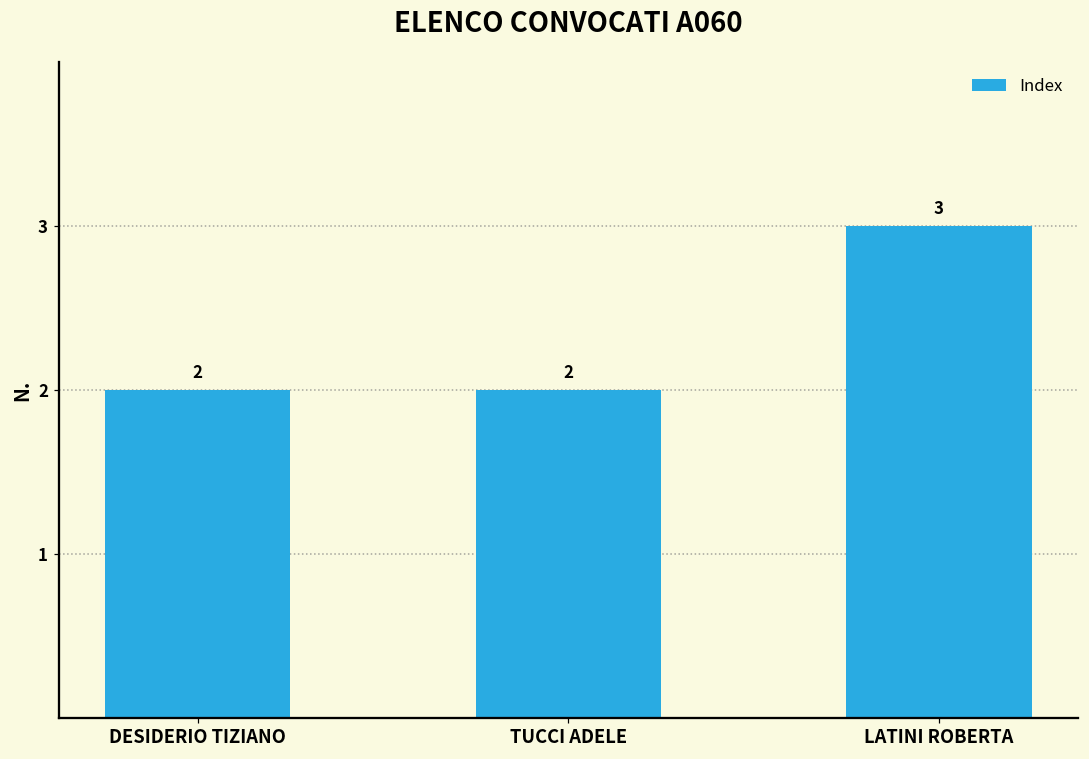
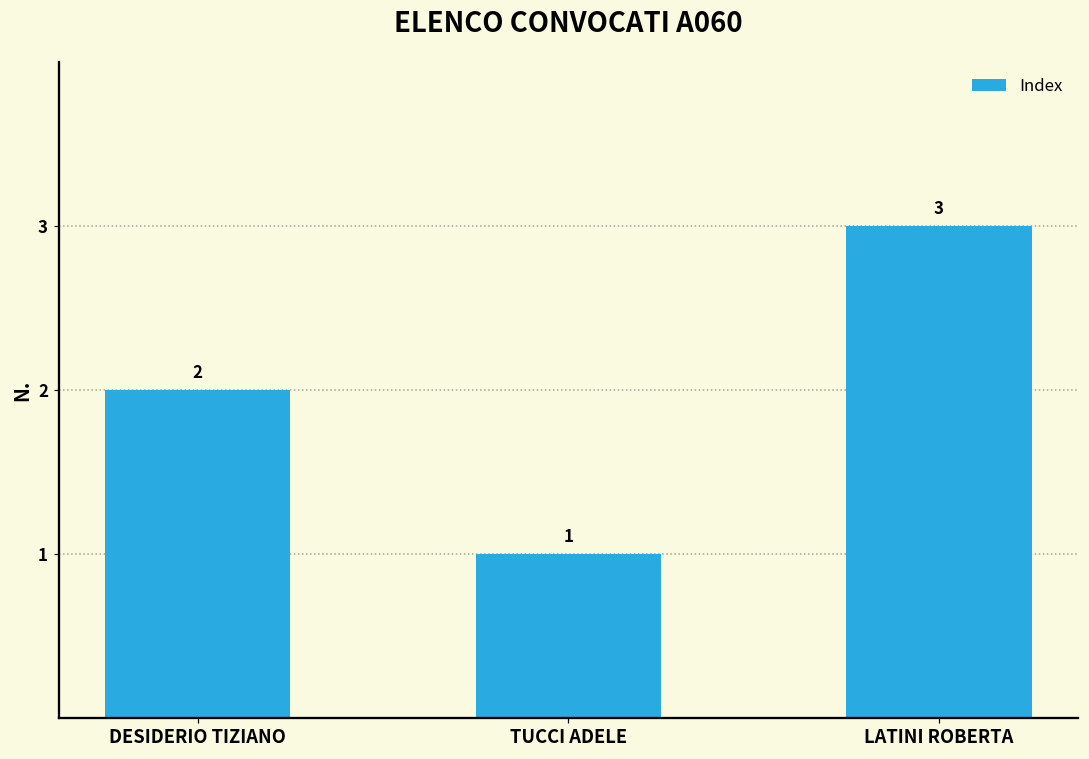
TUCCI ADELE: 2 -> 1
